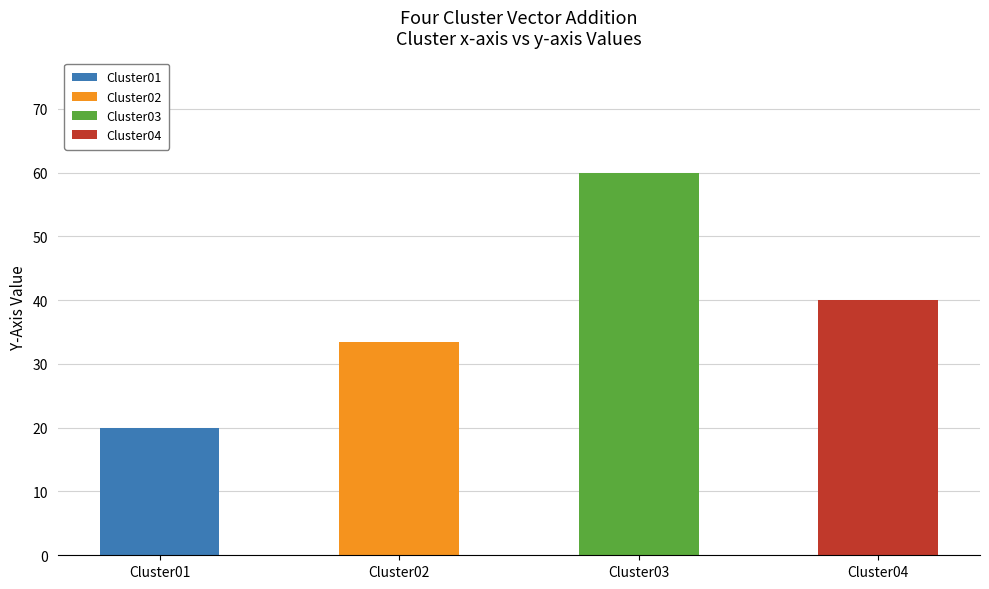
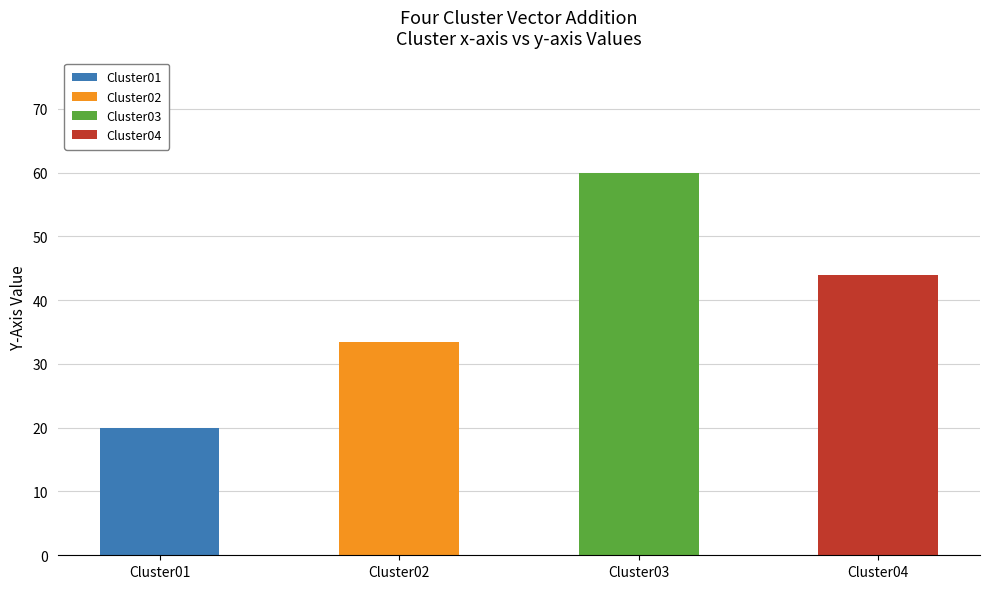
Cluster04, Cluster04: 40 -> 44
